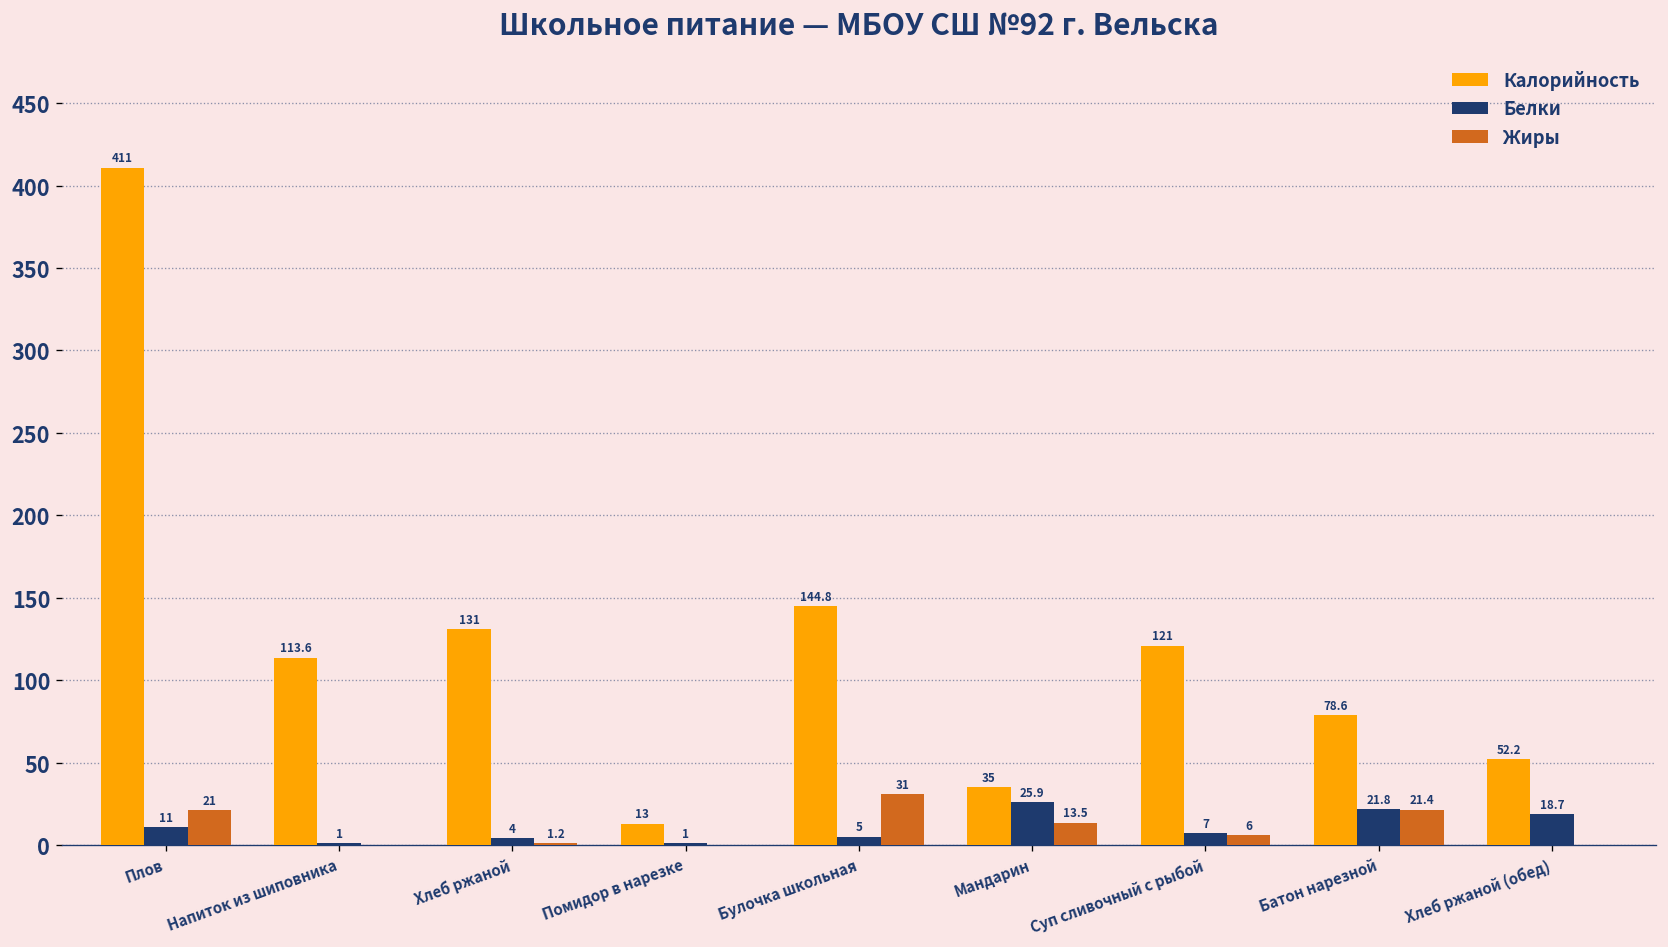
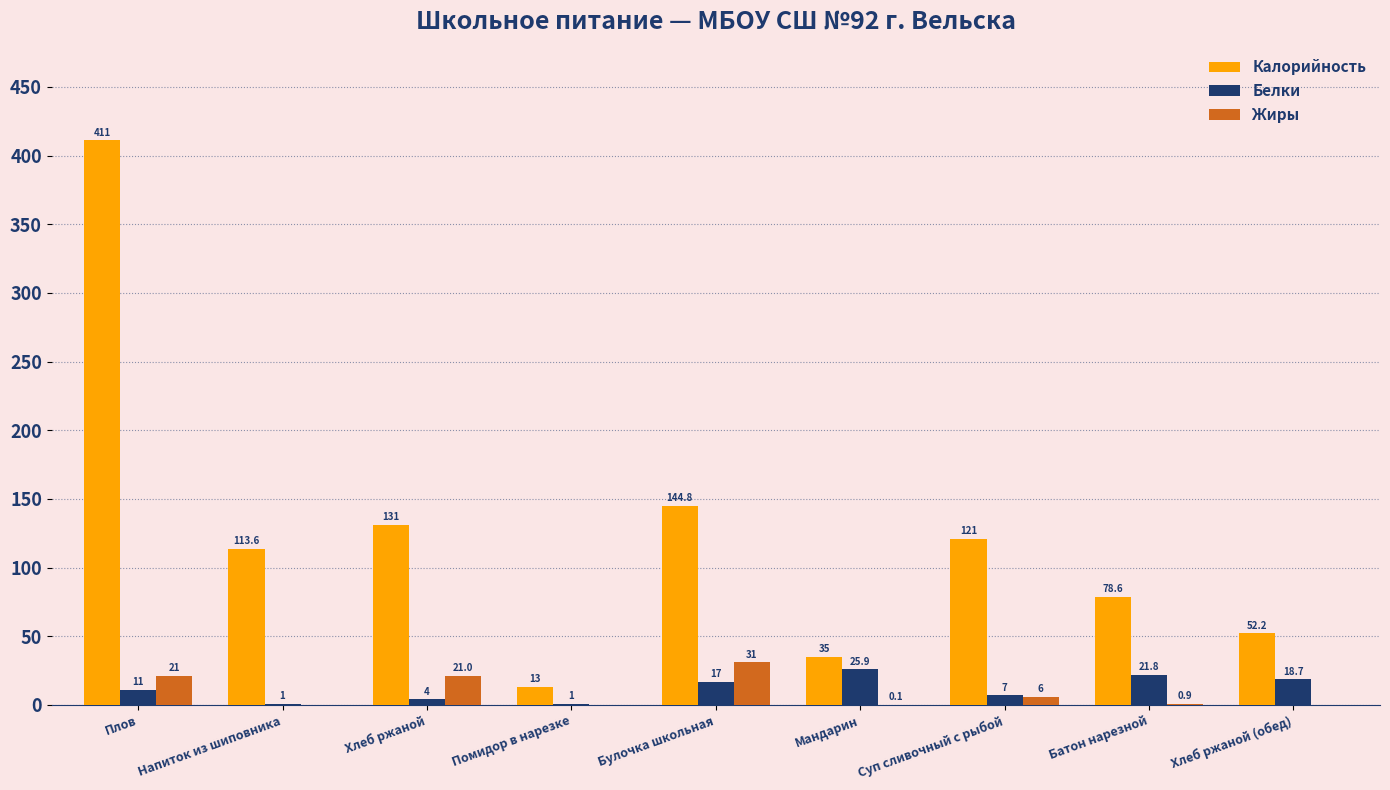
Жиры, Хлеб ржаной: 1.2 -> 21.0
Белки, Булочка школьная: 5 -> 17
Жиры, Мандарин: 13.5 -> 0.1
Жиры, Батон нарезной: 21.4 -> 0.9
